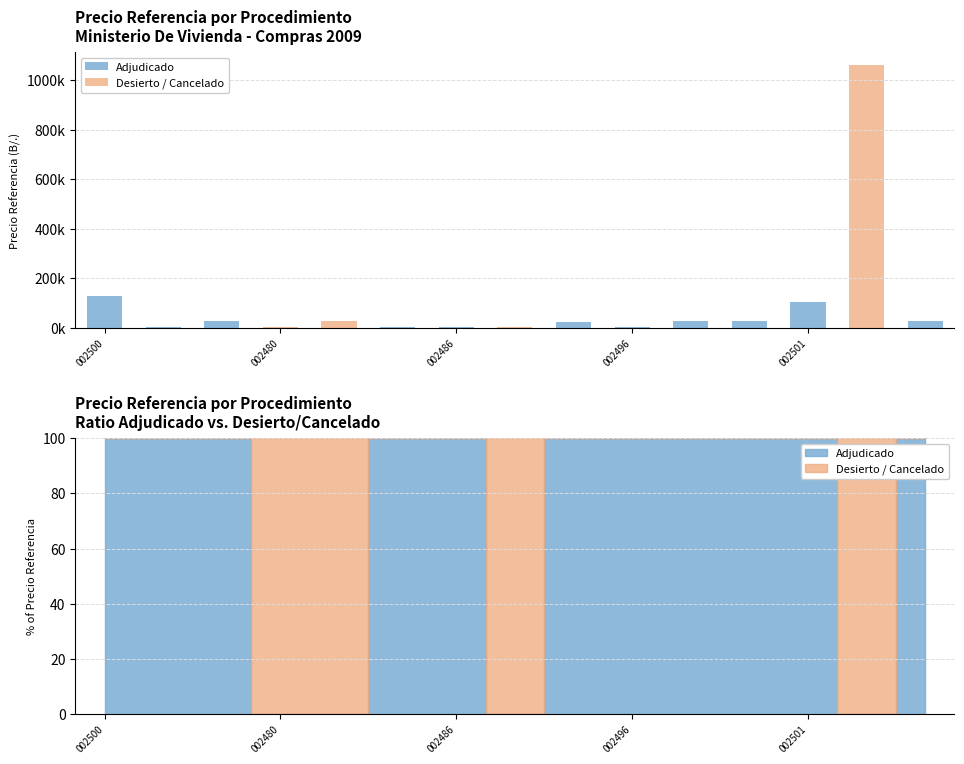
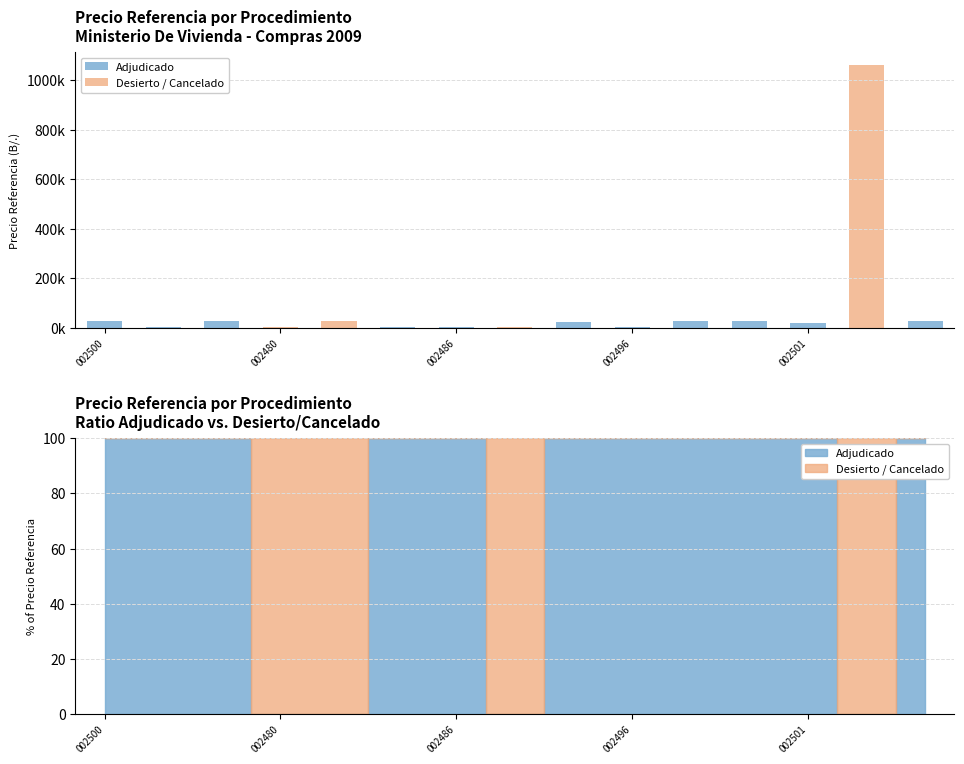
Precio Referencia por Procedimiento Ministerio De Vivienda - Compras 2009, Adjudicado, 002500: 130000 -> 30000
Precio Referencia por Procedimiento Ministerio De Vivienda - Compras 2009, Adjudicado, 002501: 100000 -> 20000
